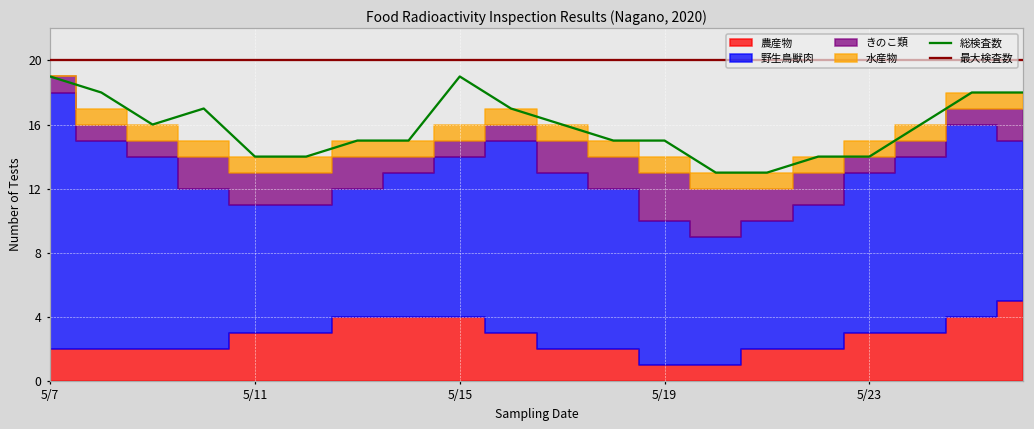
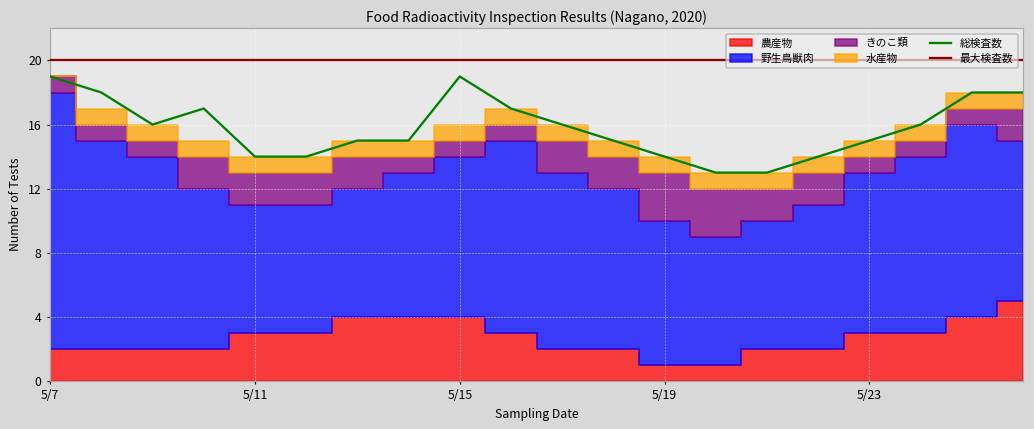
総検査数, 5/19: 15 -> 14
総検査数, 5/23: 14 -> 15
